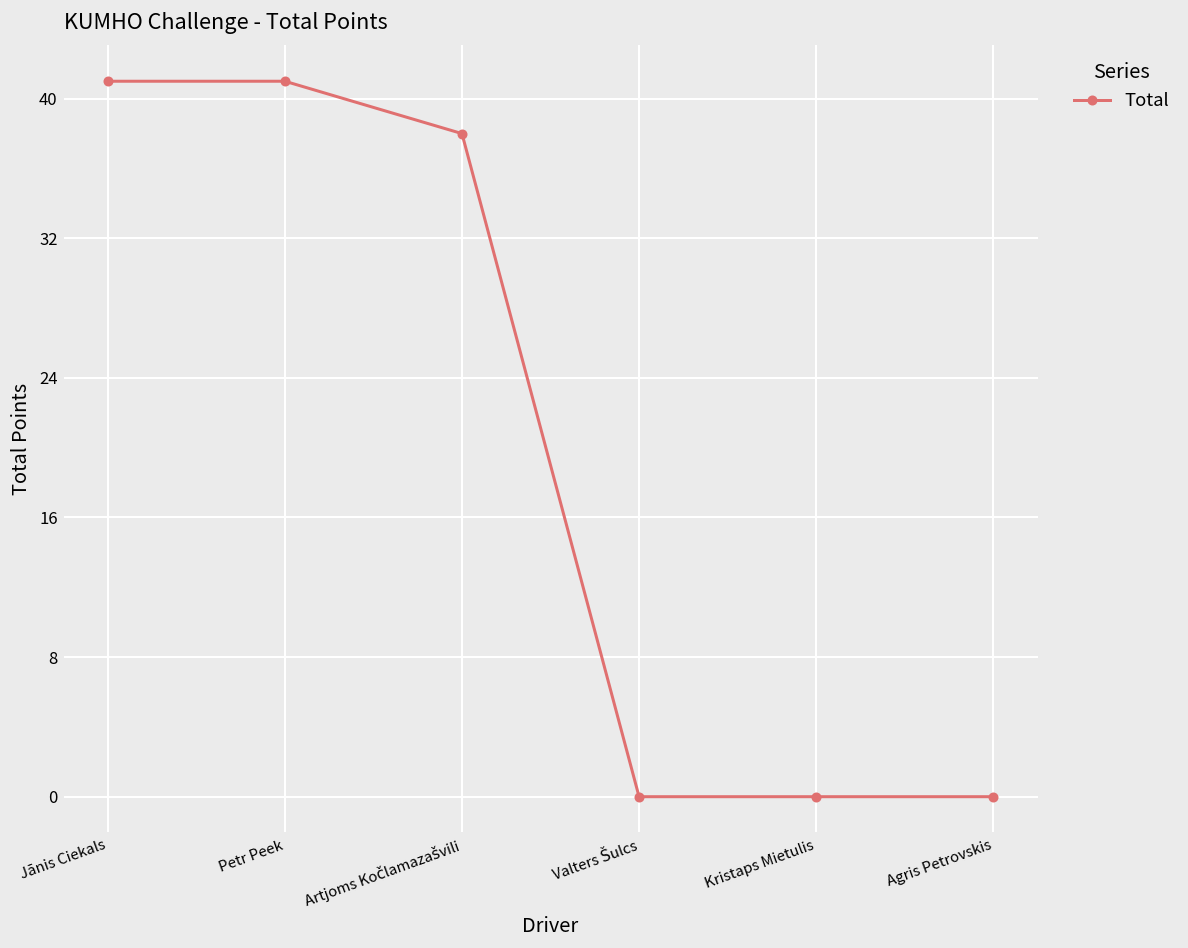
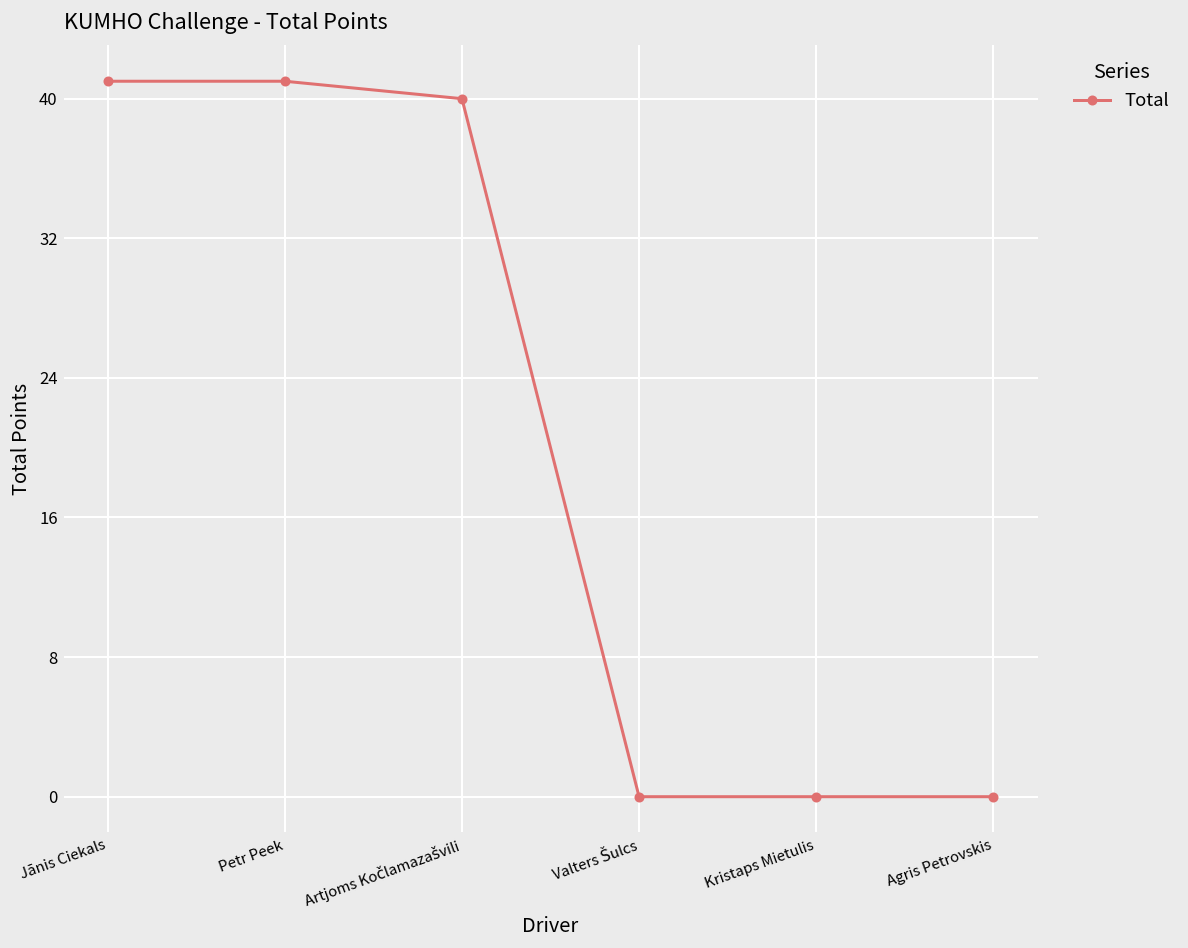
Artjoms Kočlamazašvili: 38 -> 40
